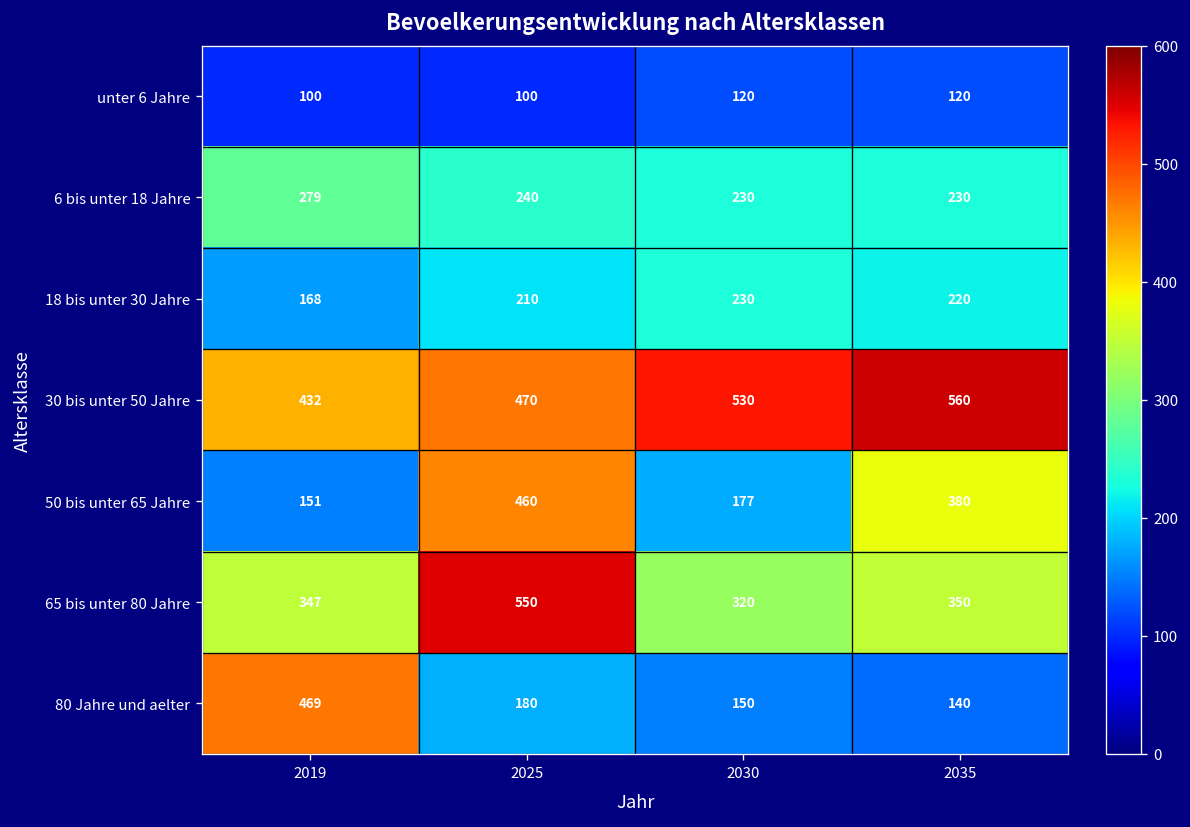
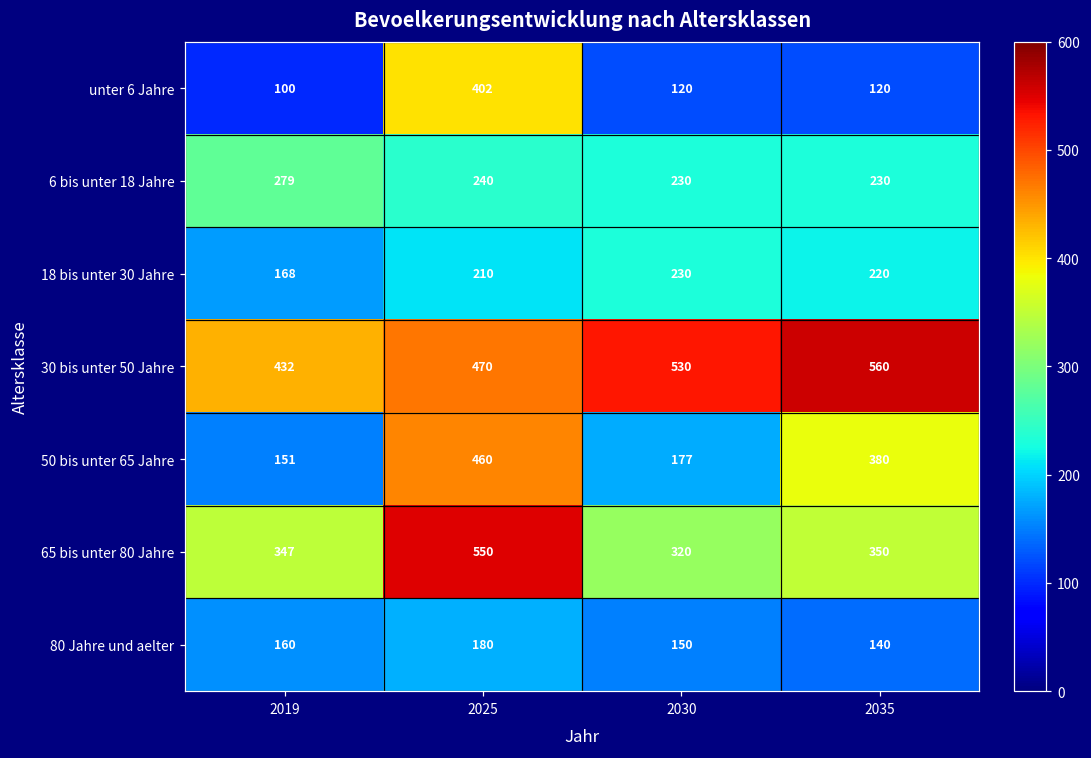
unter 6 Jahre, 2025: 100 -> 402
80 Jahre und aelter, 2019: 469 -> 160
